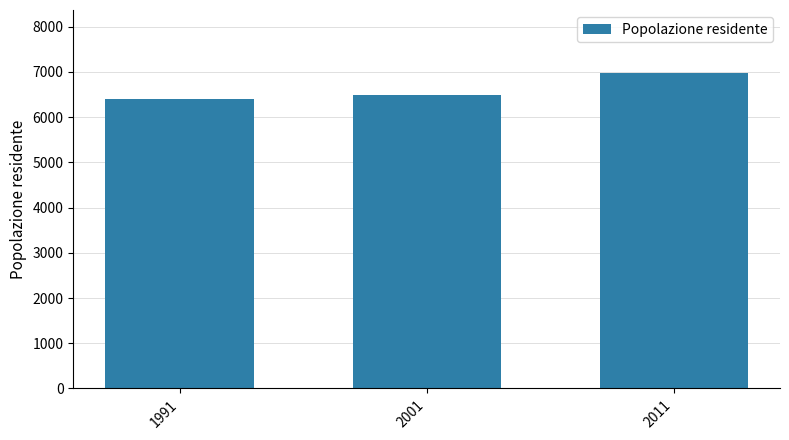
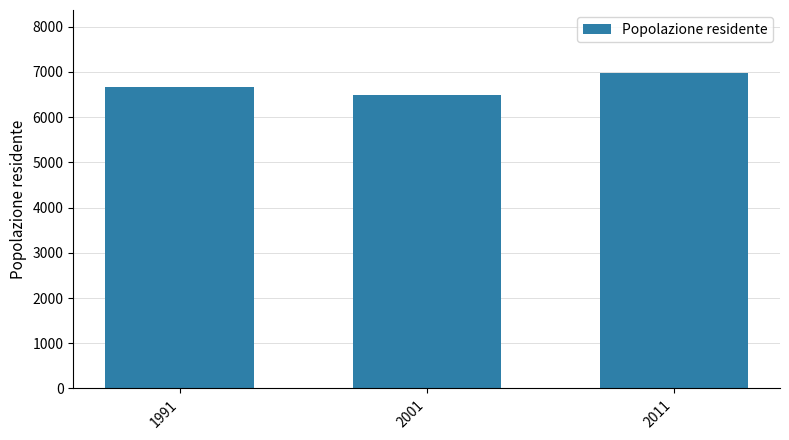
1991: 6400 -> 6700
